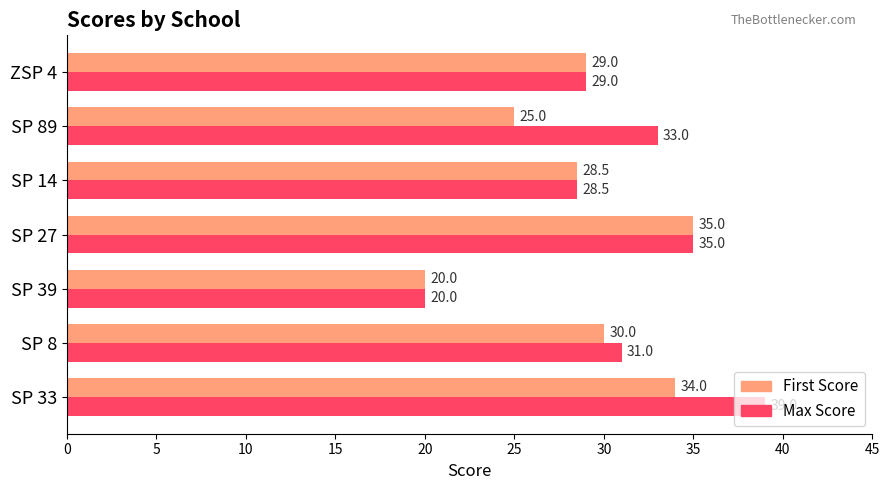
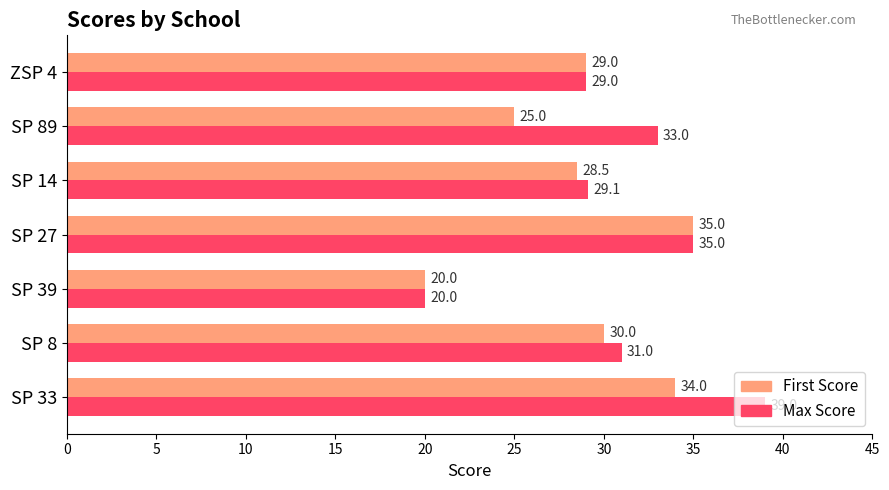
Max Score, SP 14: 28.5 -> 29.1
